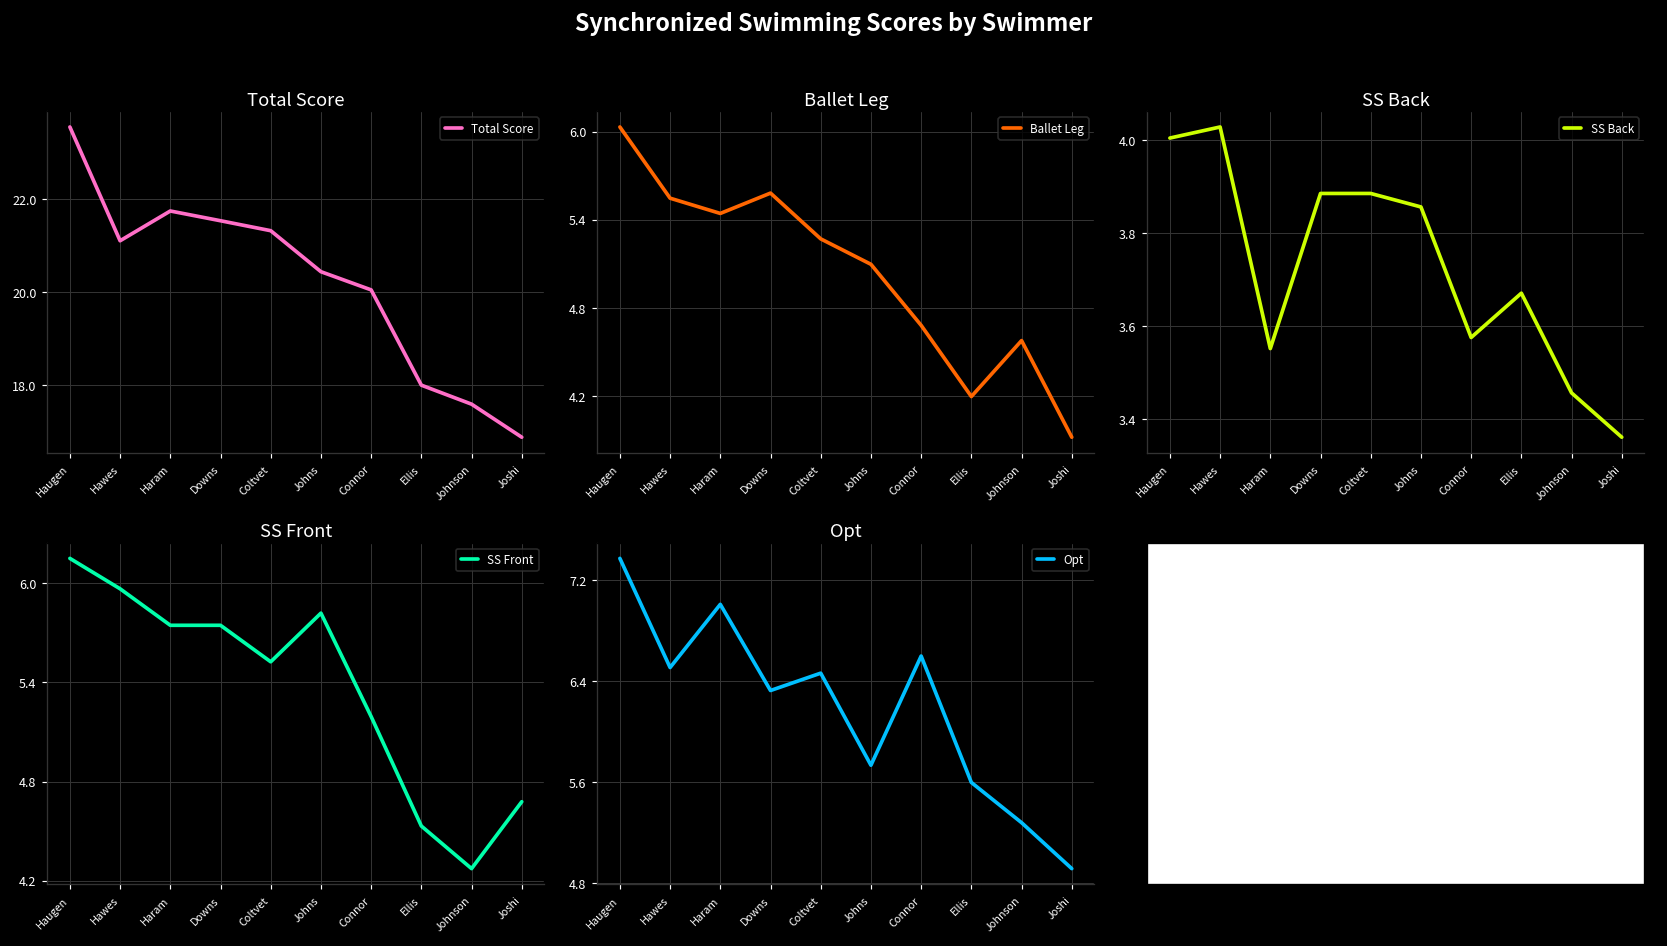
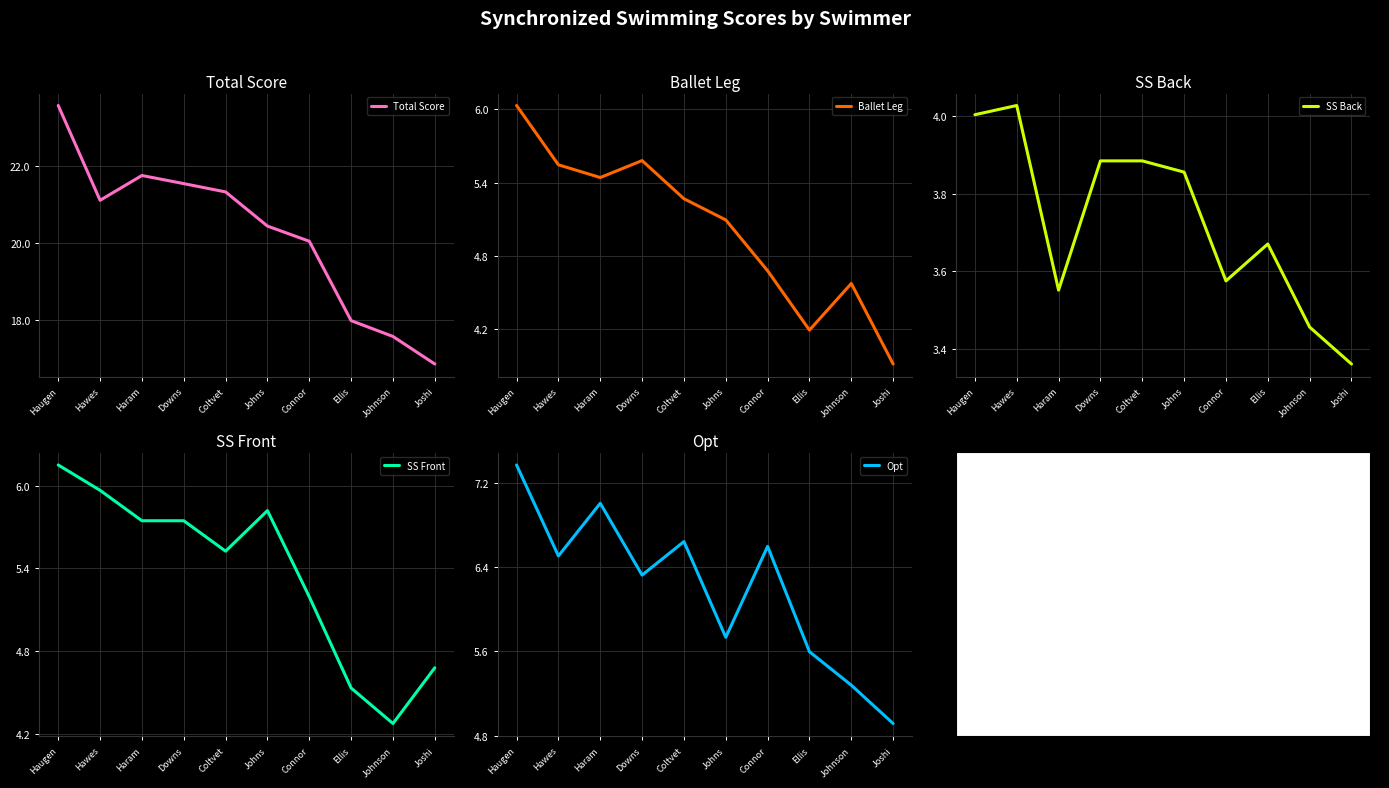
Opt, Coltvet: 6.46 -> 6.64
